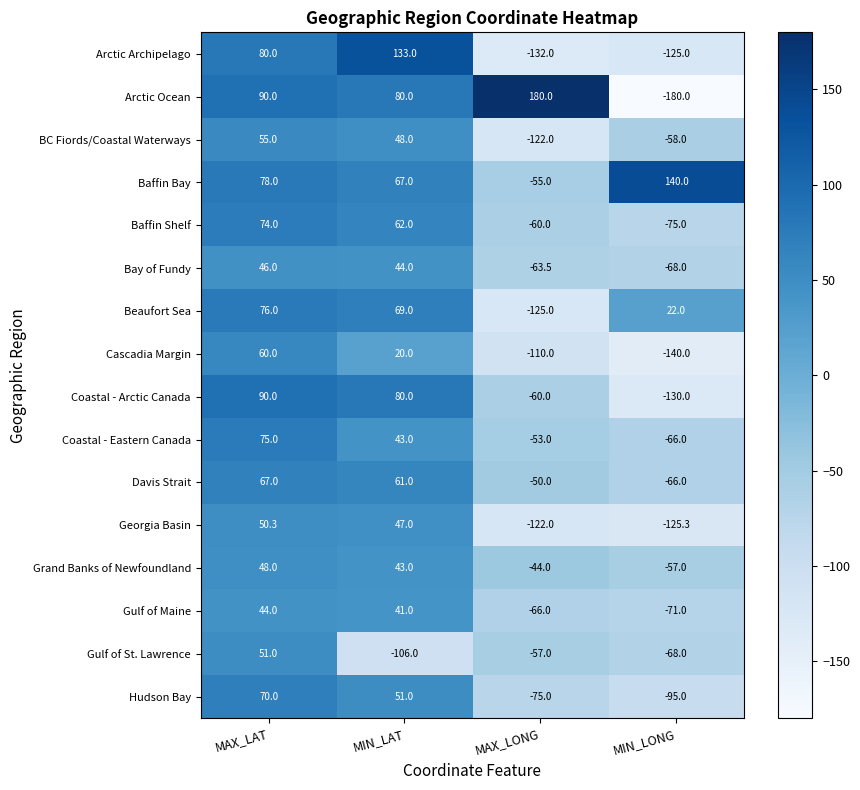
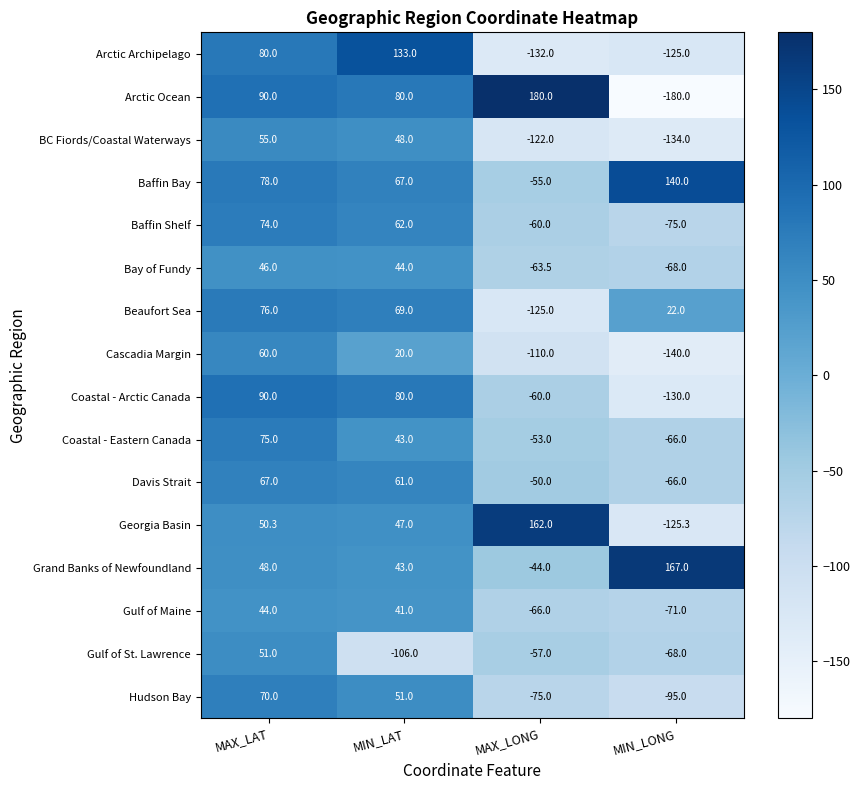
BC Fiords/Coastal Waterways, MIN_LONG: -58.0 -> -134.0
Georgia Basin, MAX_LONG: -122.0 -> 162.0
Grand Banks of Newfoundland, MIN_LONG: -57.0 -> 167.0
